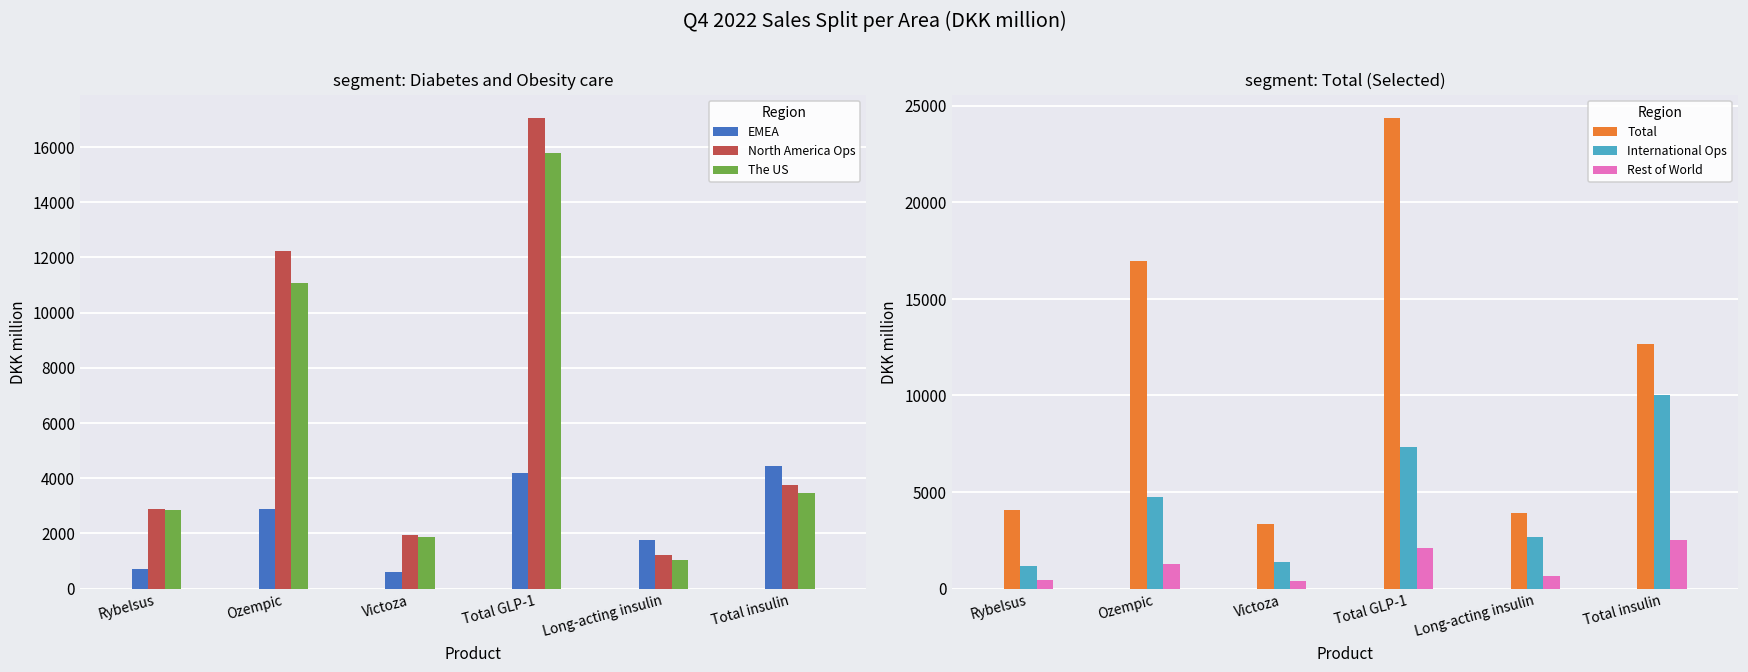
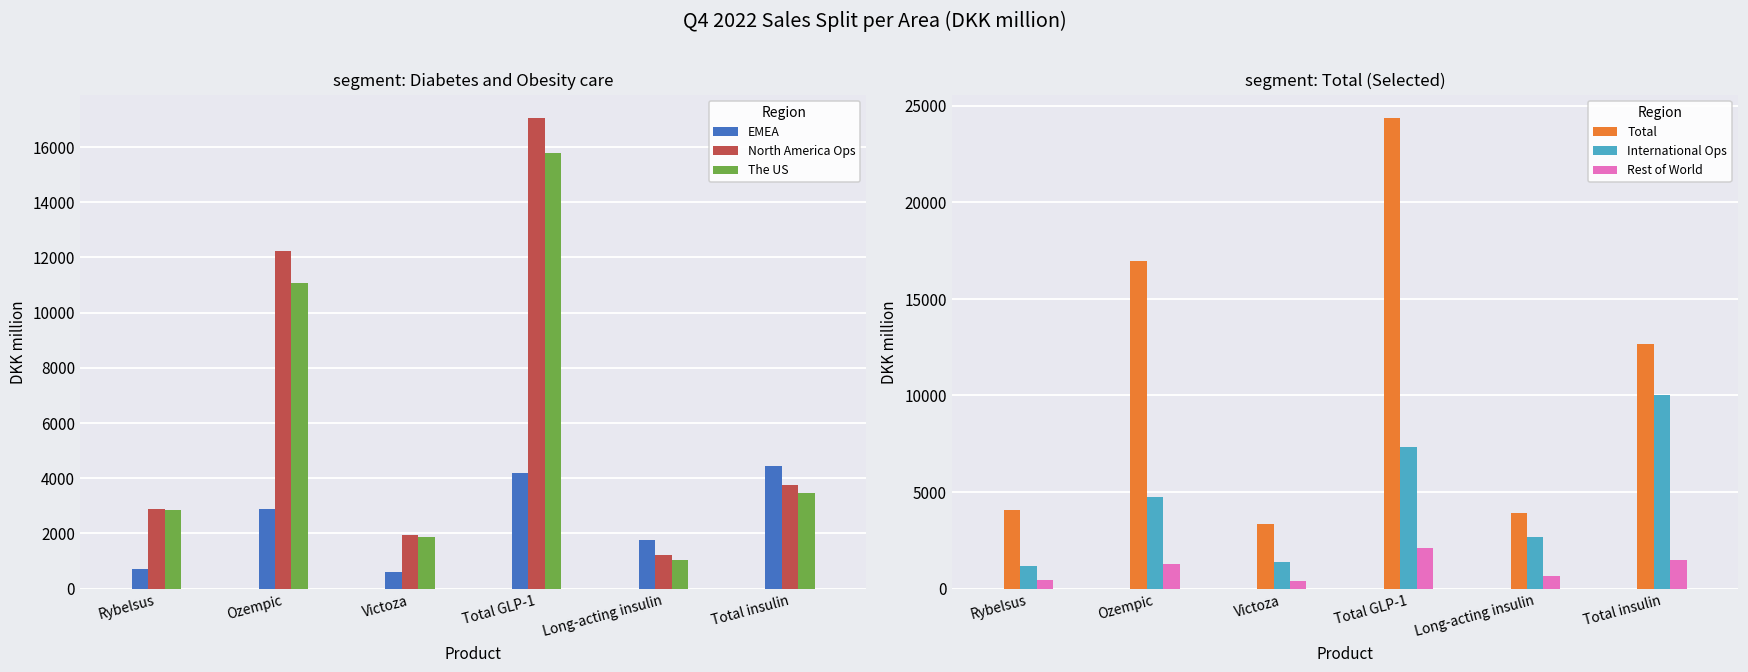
segment: Total (Selected), Rest of World, Total insulin: 2500 -> 1500
